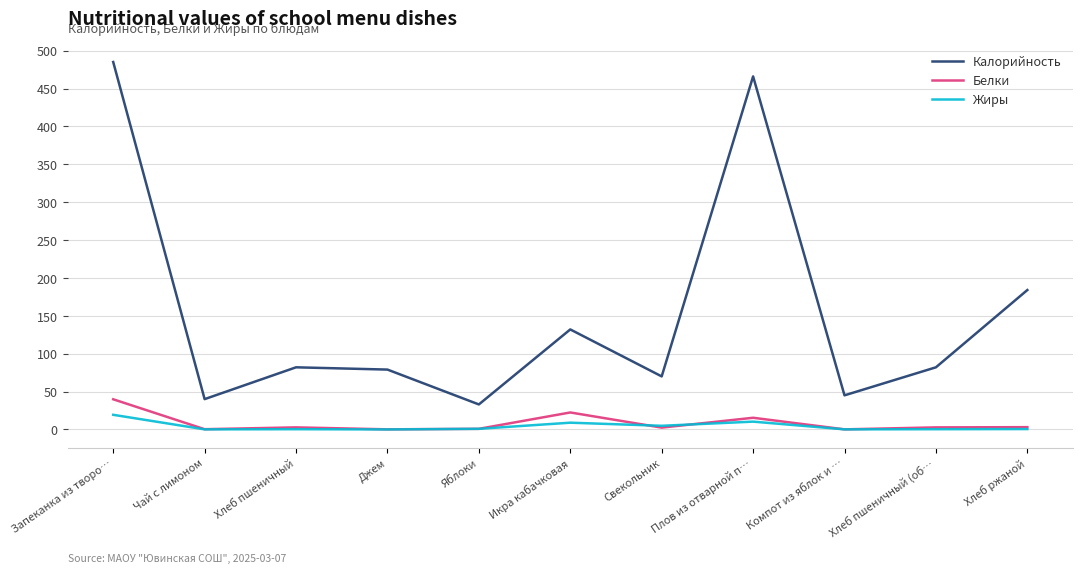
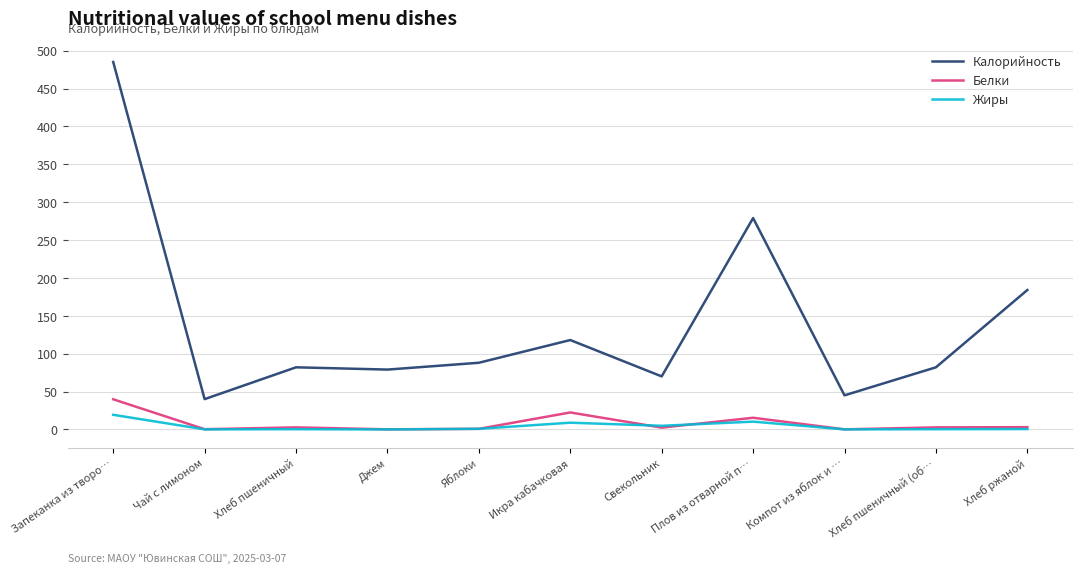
Калорийность, Яблоки: 30 -> 90
Калорийность, Икра кабачковая: 130 -> 120
Калорийность, Плов из отварной п…: 470 -> 280
